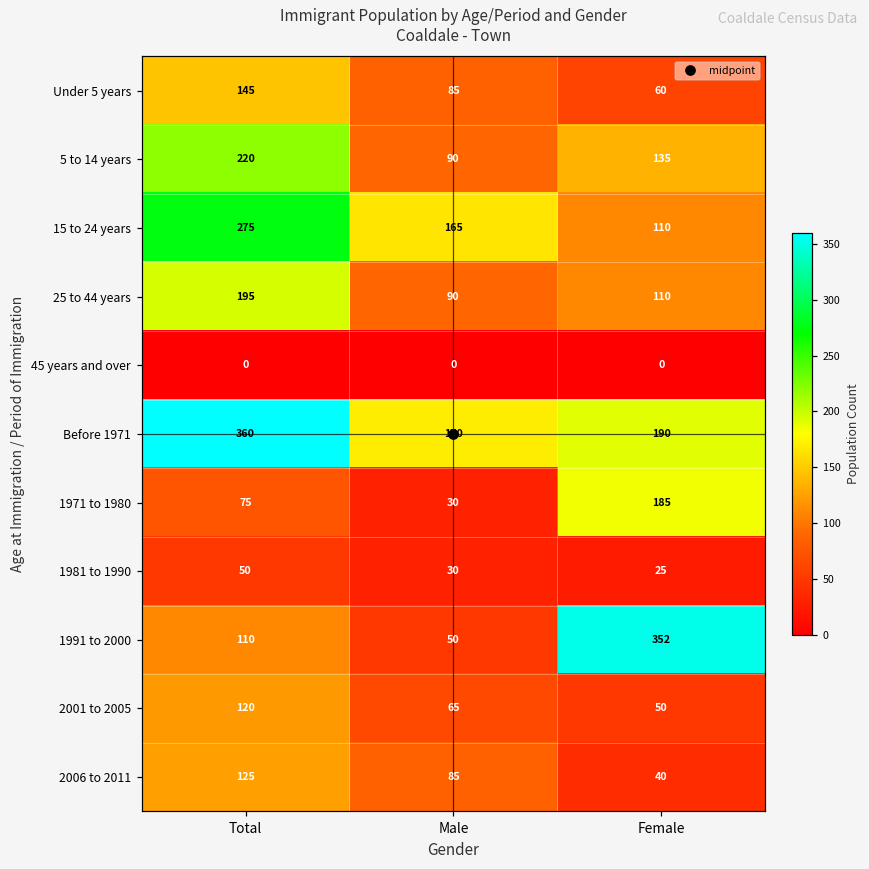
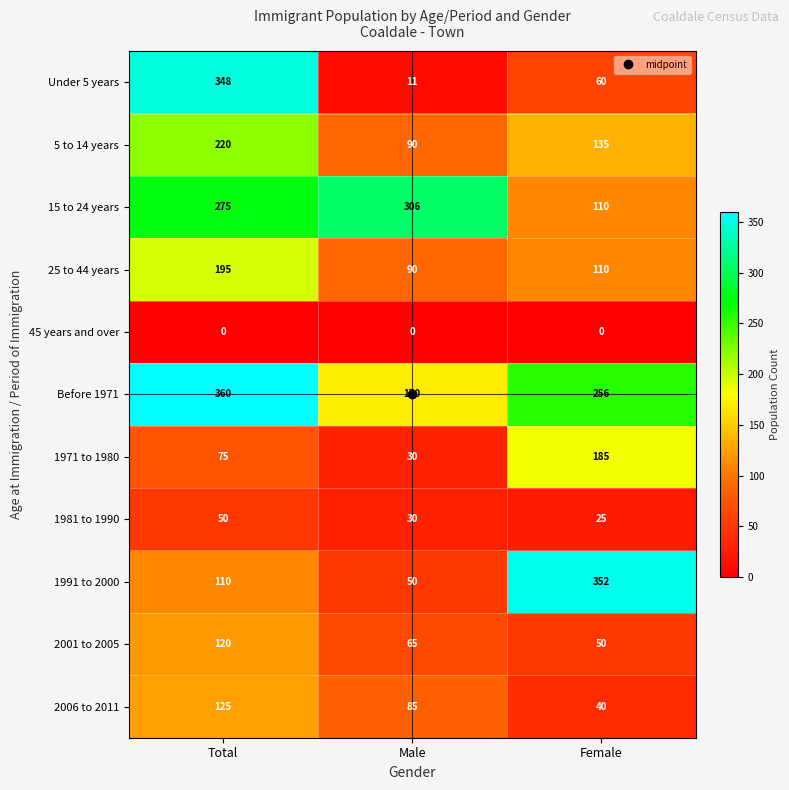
Under 5 years, Total: 145 -> 348
Under 5 years, Male: 85 -> 11
15 to 24 years, Male: 165 -> 306
Before 1971, Female: 190 -> 256
